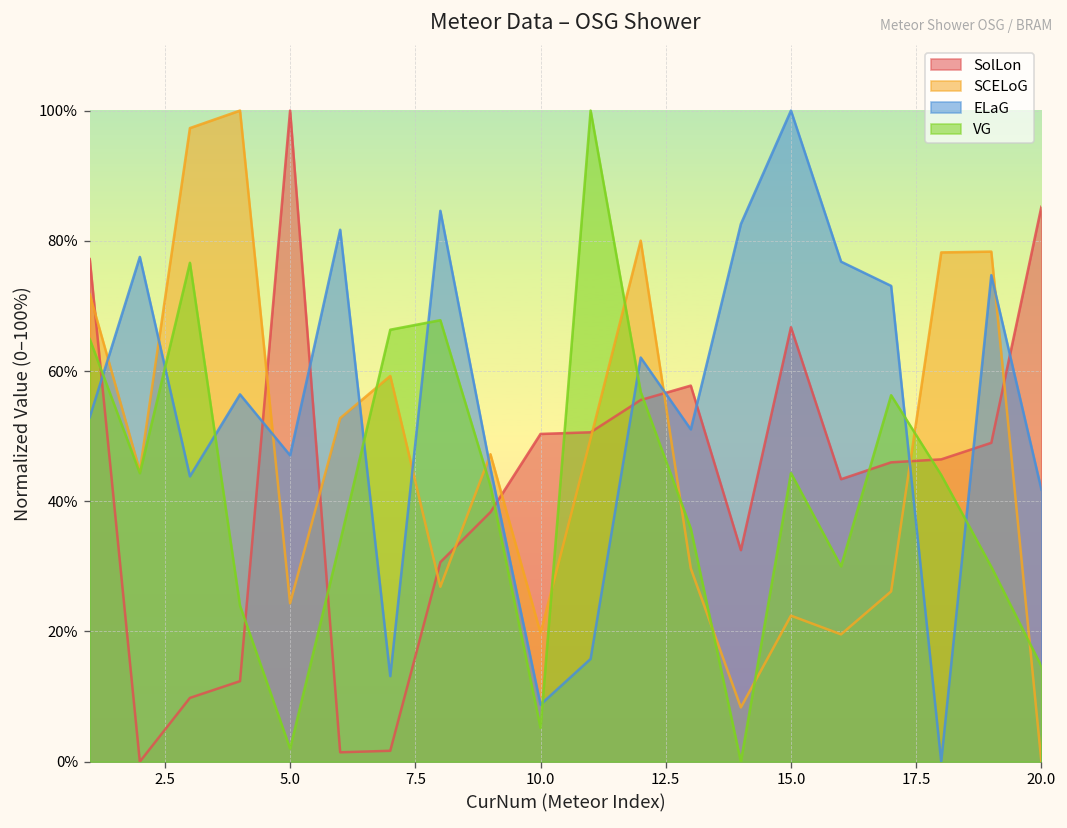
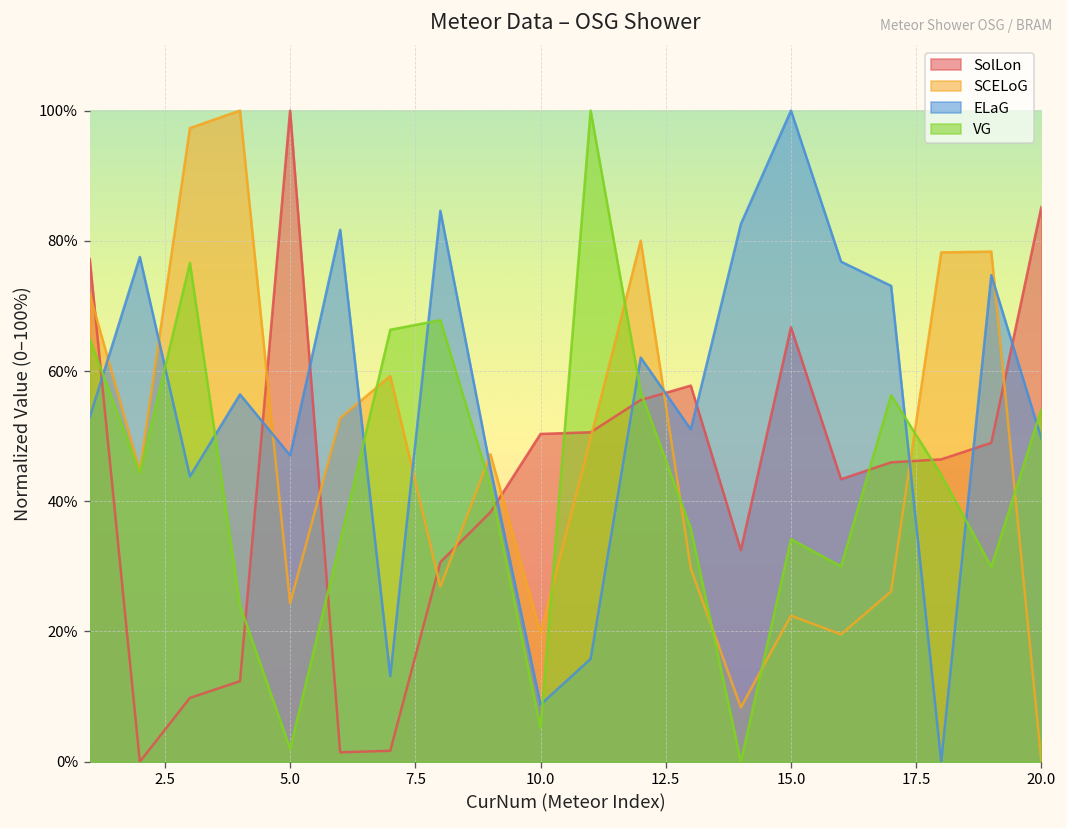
VG, 15.0: 44% -> 34%
ELaG, 20.0: 42% -> 50%
VG, 20.0: 15% -> 54%
